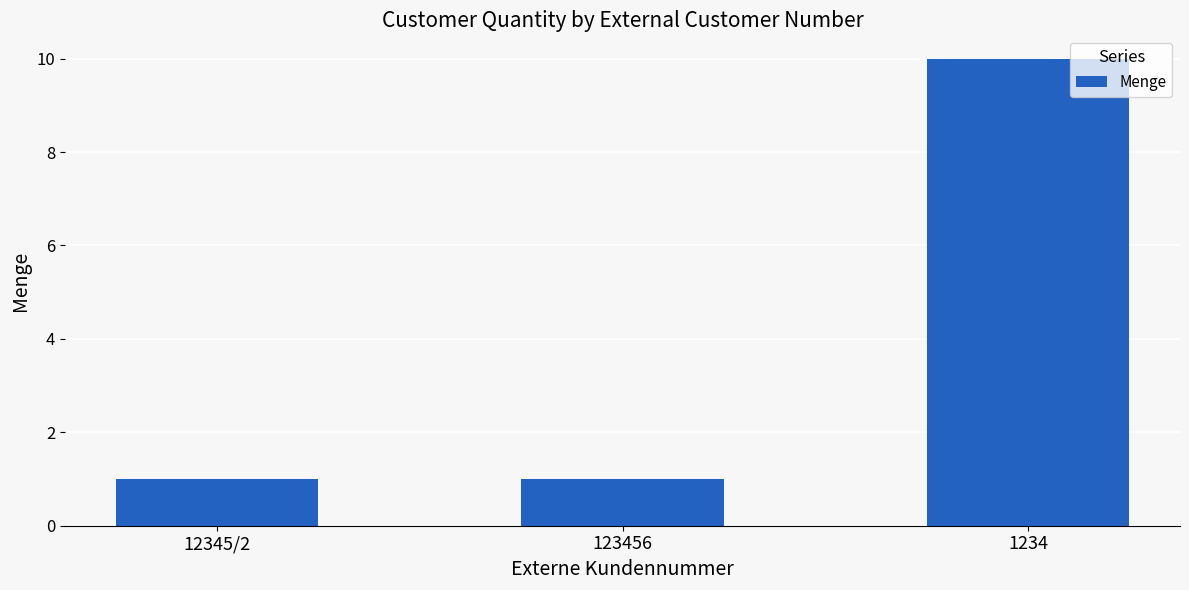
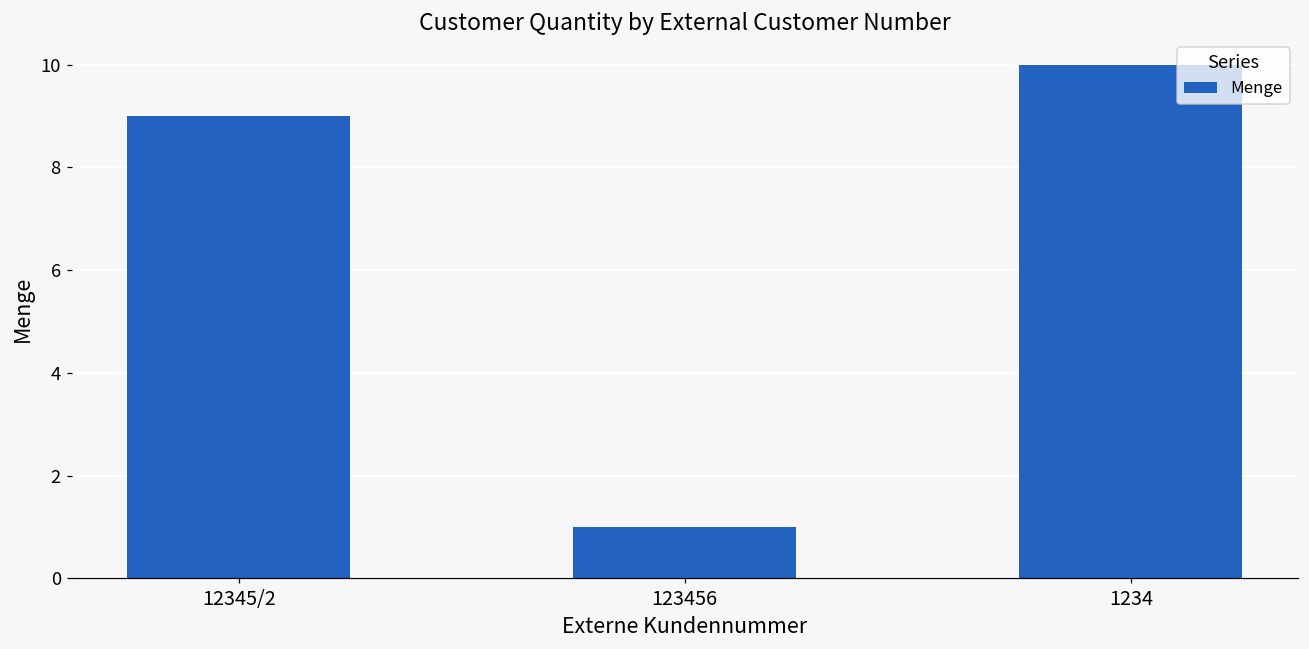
12345/2: 1 -> 9
